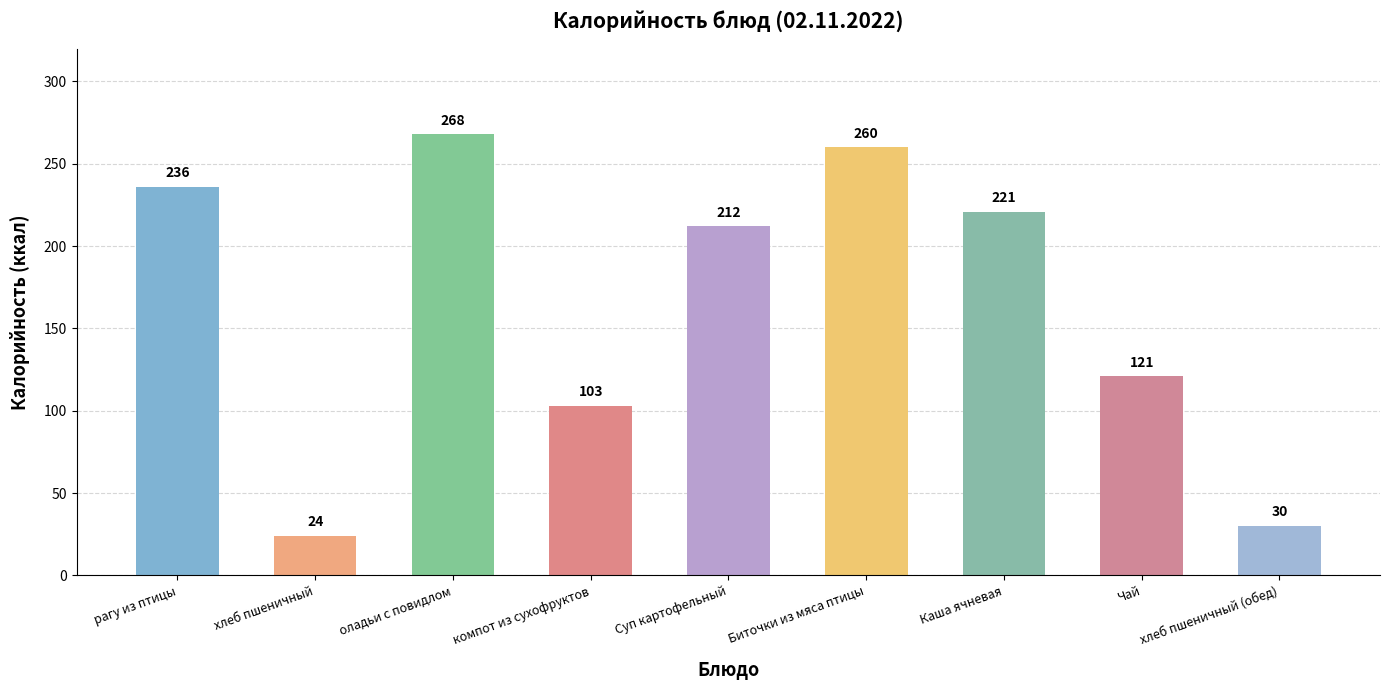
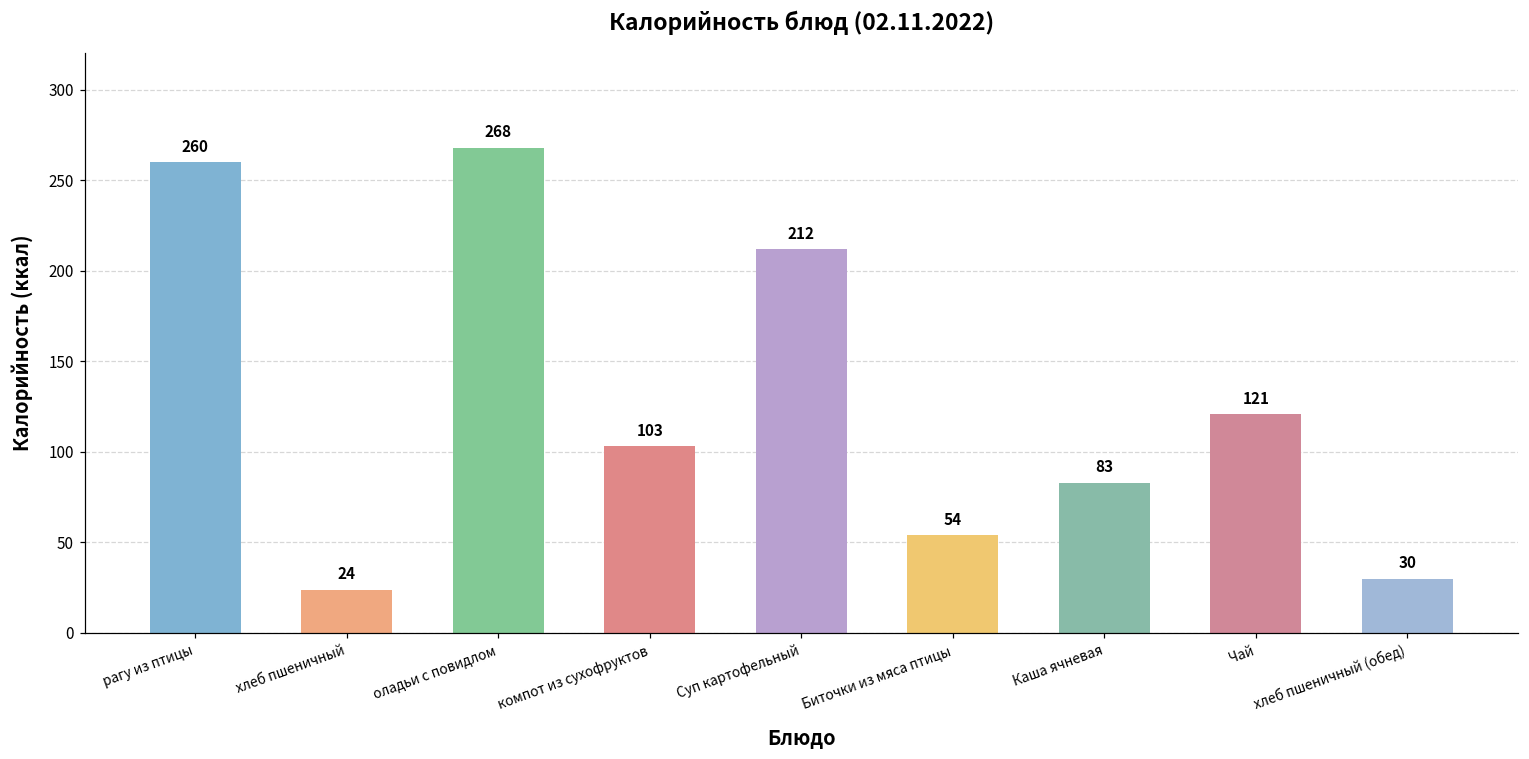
рагу из птицы: 236 -> 260
Биточки из мяса птицы: 260 -> 54
Каша ячневая: 221 -> 83
